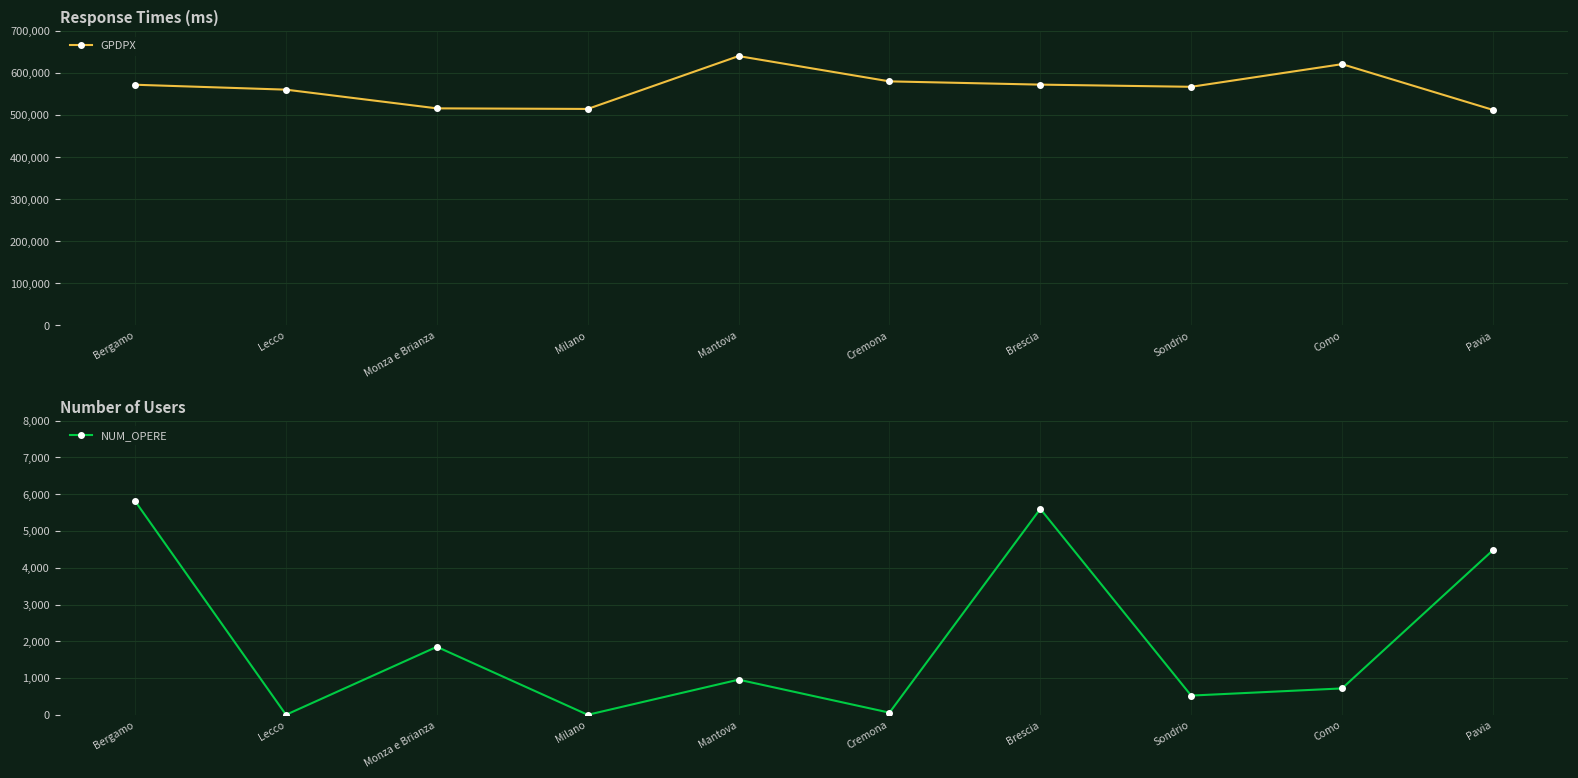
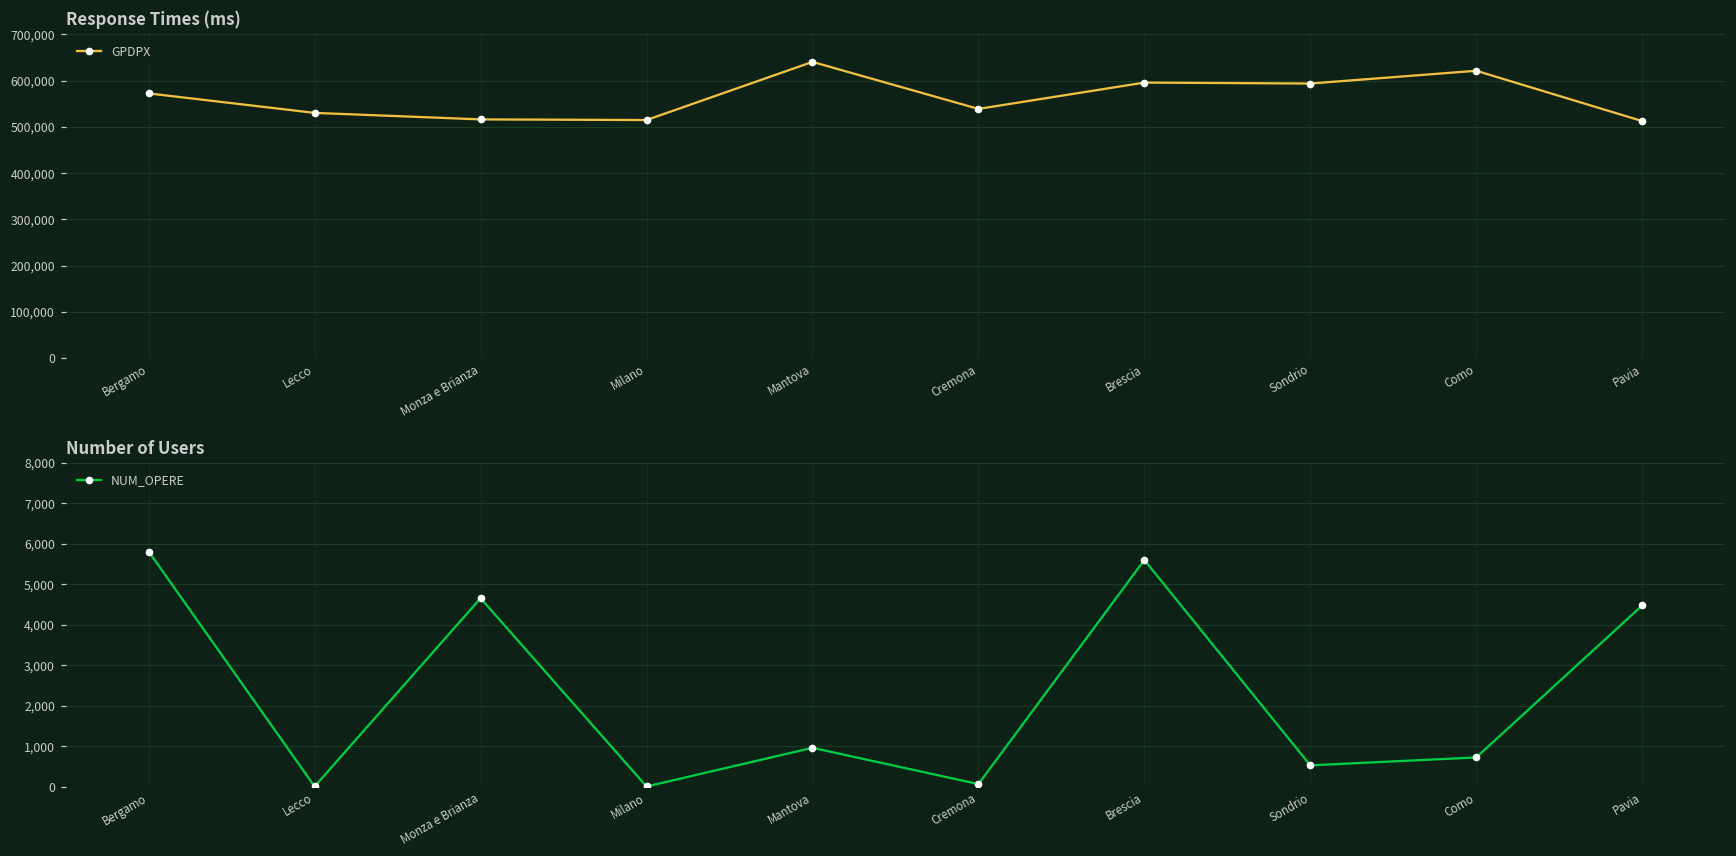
Response Times (ms), Lecco: 560,000 -> 530,000
Response Times (ms), Cremona: 580,000 -> 540,000
Response Times (ms), Brescia: 570,000 -> 600,000
Response Times (ms), Sondrio: 570,000 -> 590,000
Number of Users, Monza e Brianza: 1,900 -> 4,700
